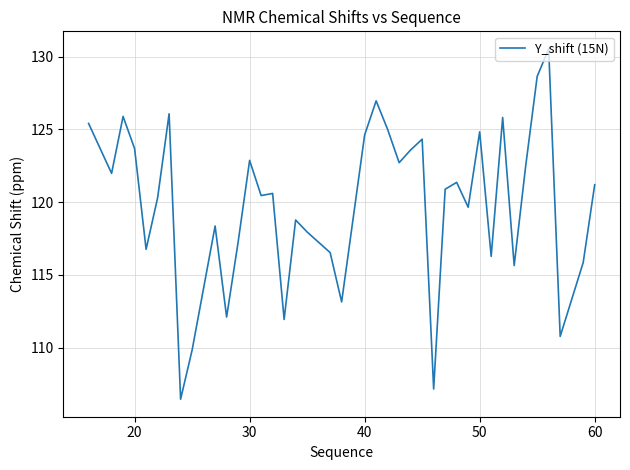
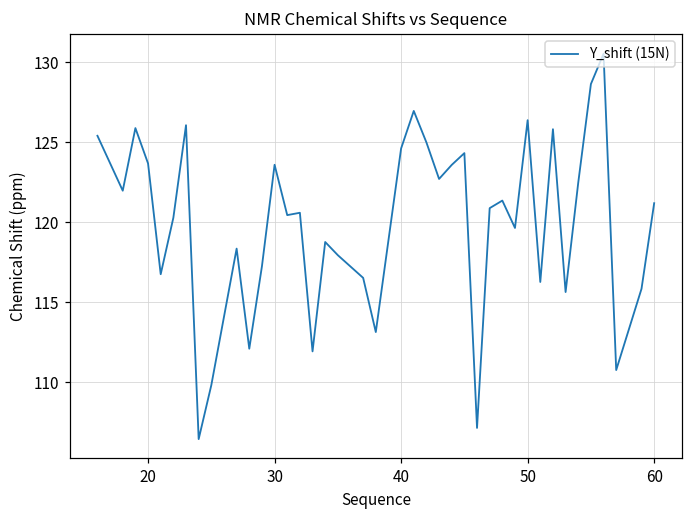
30: 122.9 -> 123.6
50: 124.8 -> 126.4
